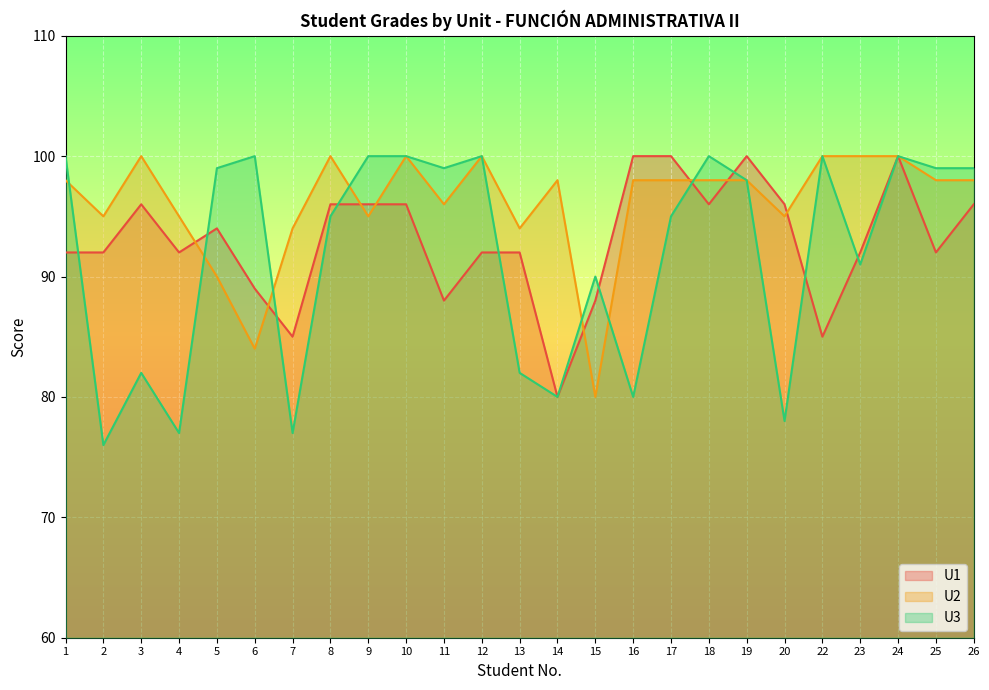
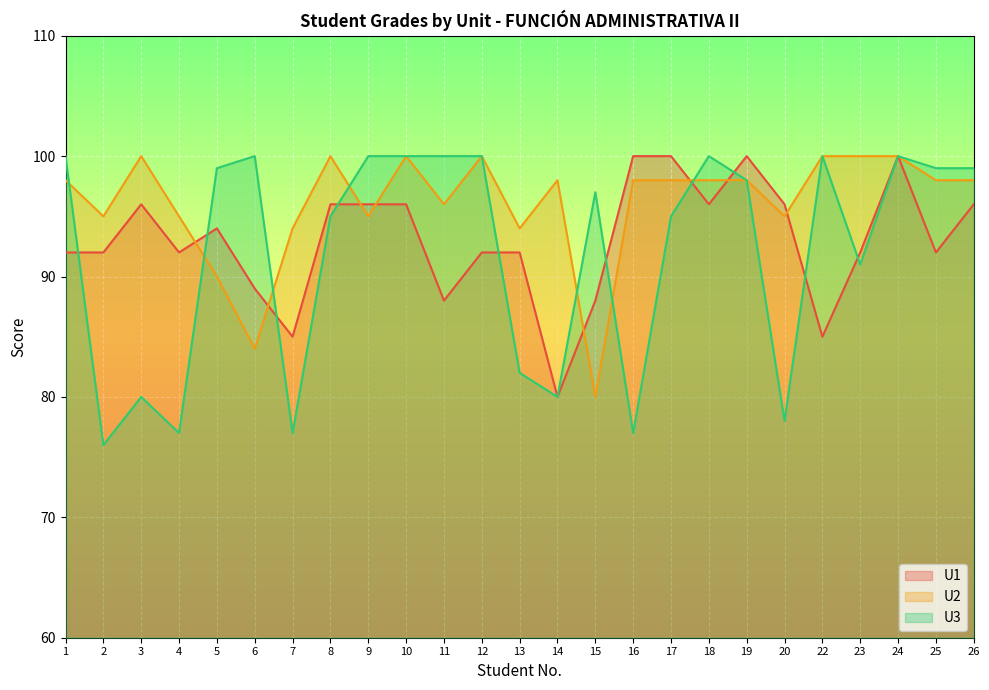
U3, 3: 82 -> 80
U3, 11: 99 -> 100
U3, 15: 90 -> 97
U3, 16: 80 -> 77
